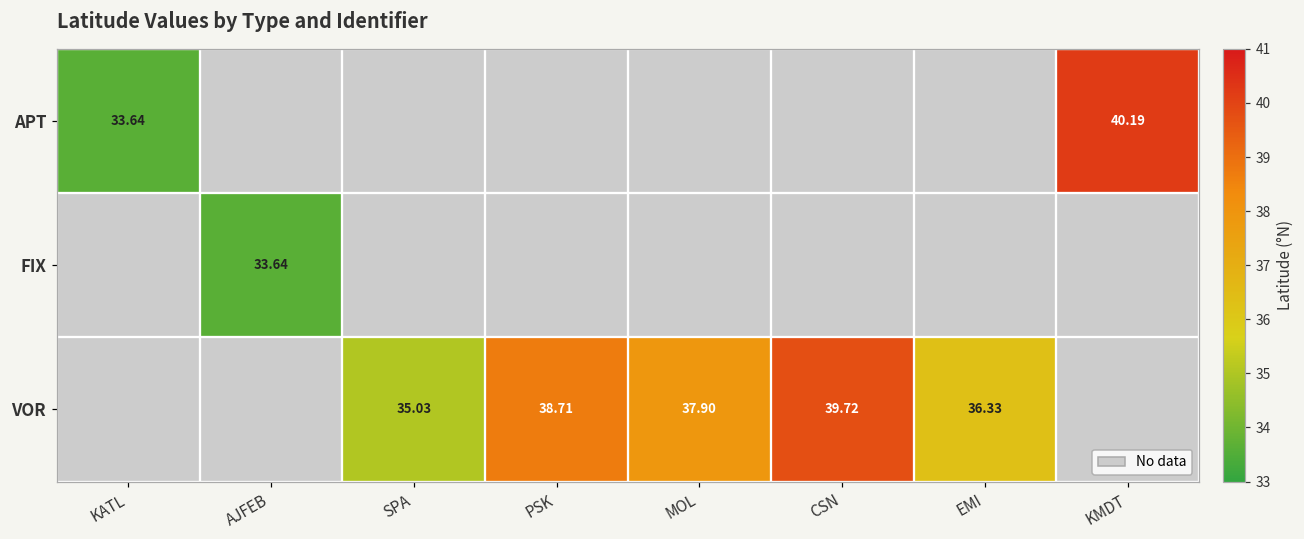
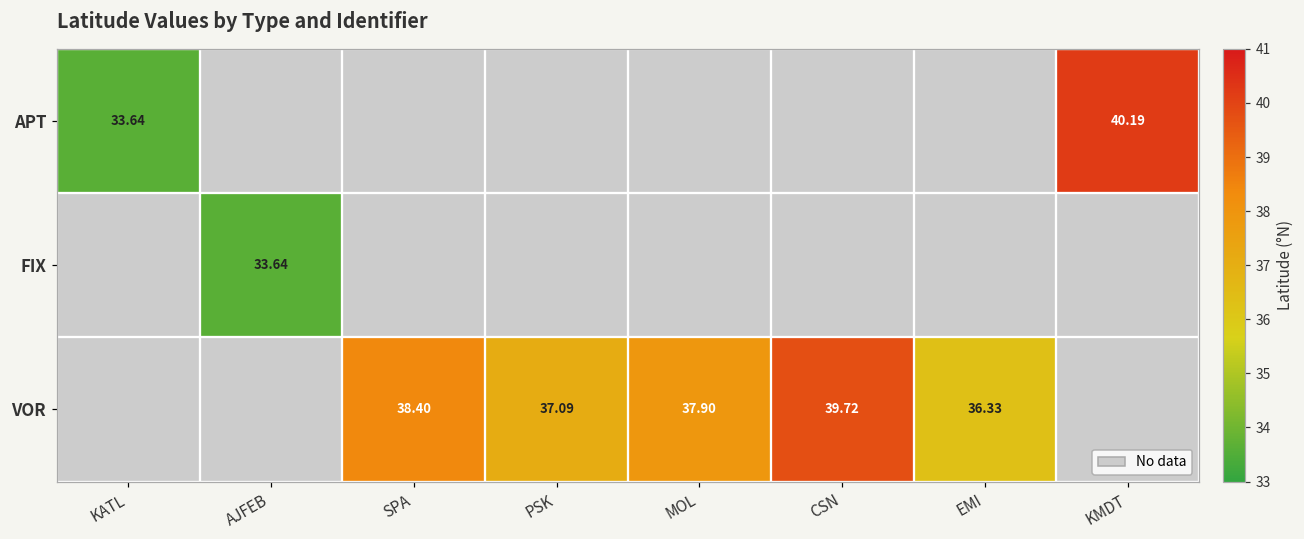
VOR, SPA: 35.03 -> 38.40
VOR, PSK: 38.71 -> 37.09
